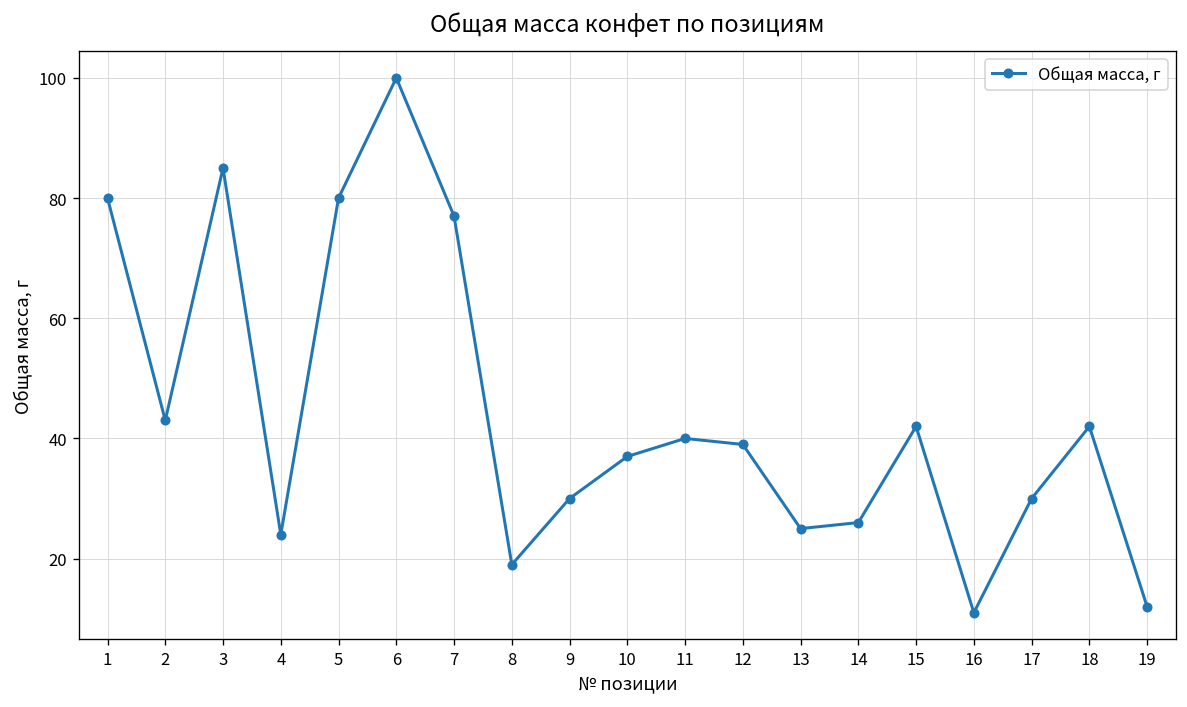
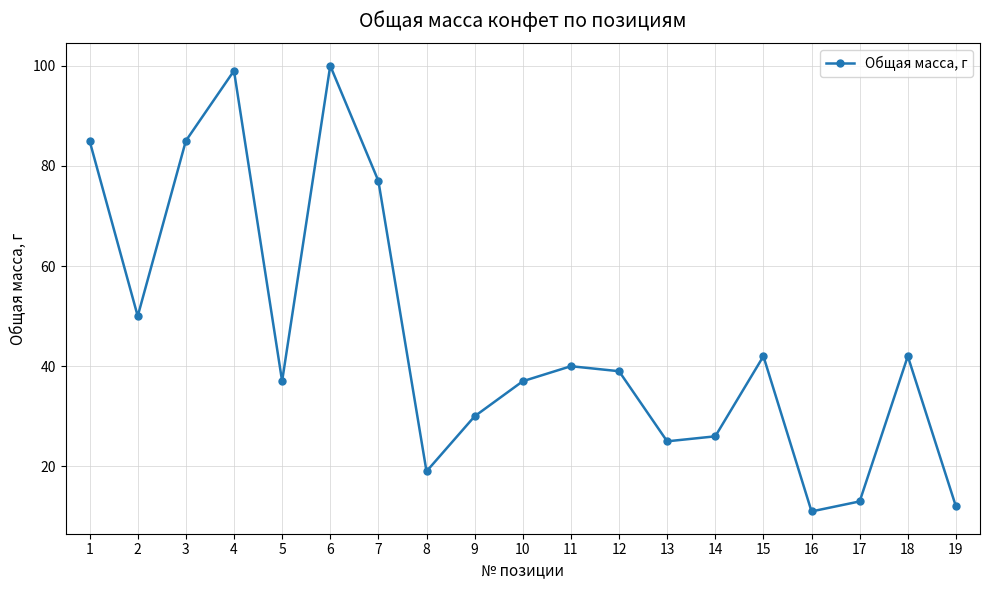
1: 80 -> 85
2: 43 -> 50
4: 24 -> 99
5: 80 -> 37
17: 30 -> 13
